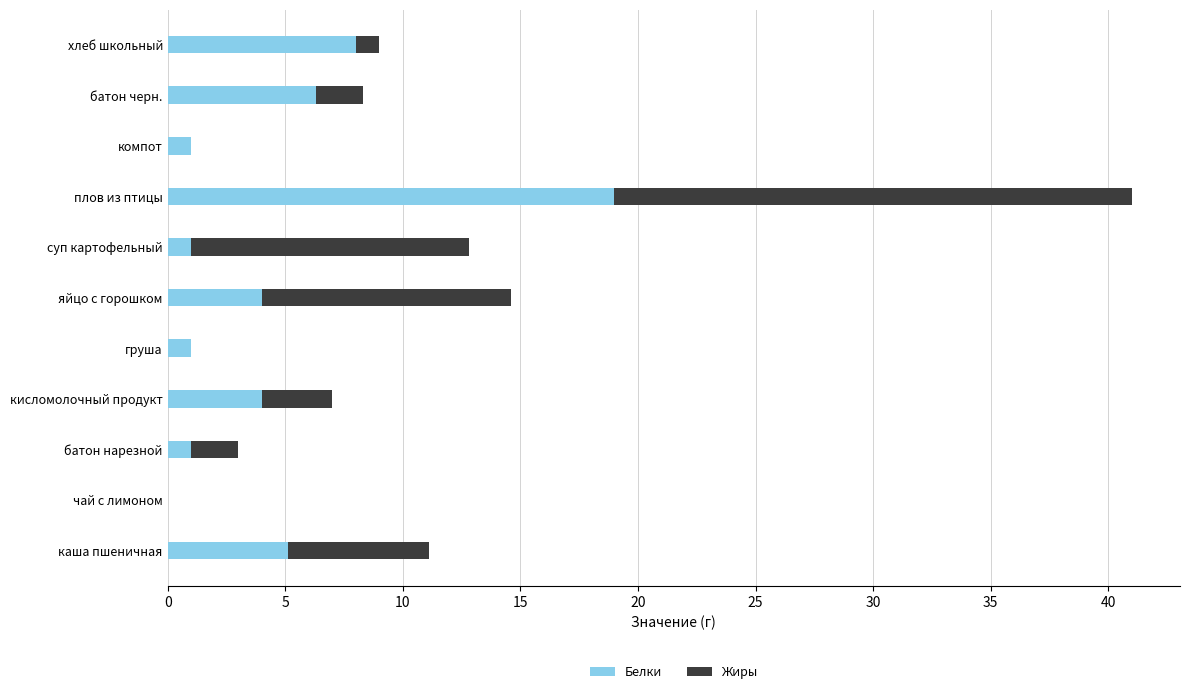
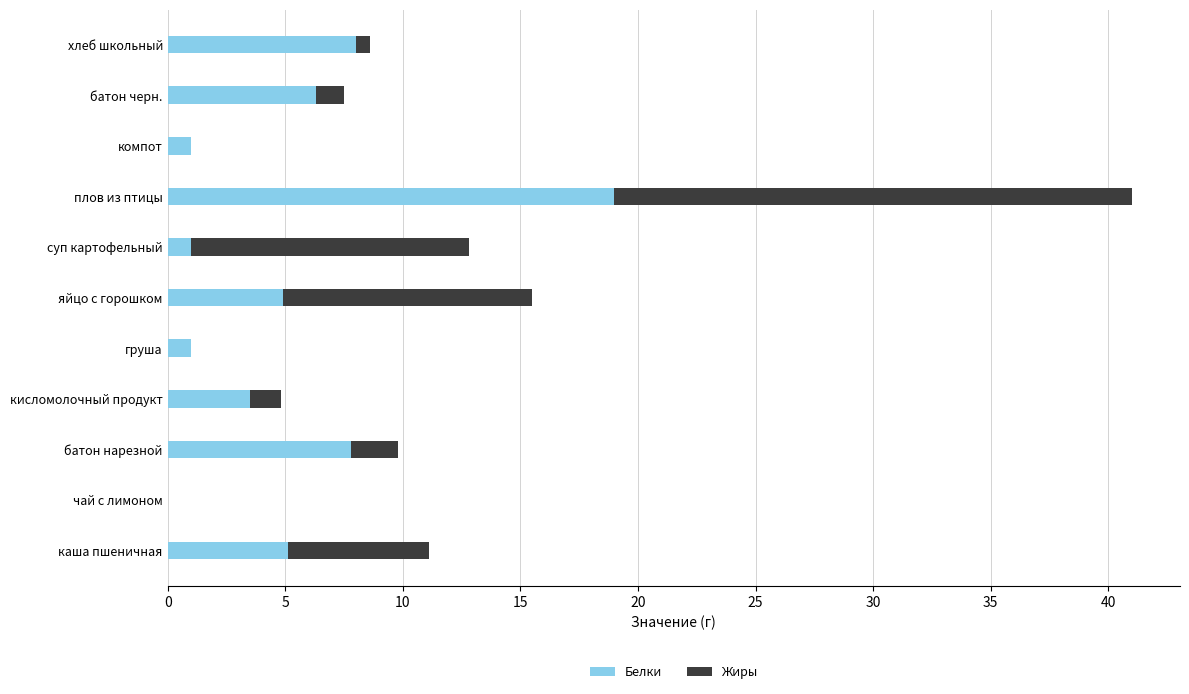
Жиры, хлеб школьный: 1.0 -> 0.6
Жиры, батон черн.: 2.0 -> 1.2
Белки, яйцо с горошком: 4.0 -> 4.9
Белки, кисломолочный продукт: 4.0 -> 3.5
Жиры, кисломолочный продукт: 3.0 -> 1.3
Белки, батон нарезной: 1.0 -> 7.8
